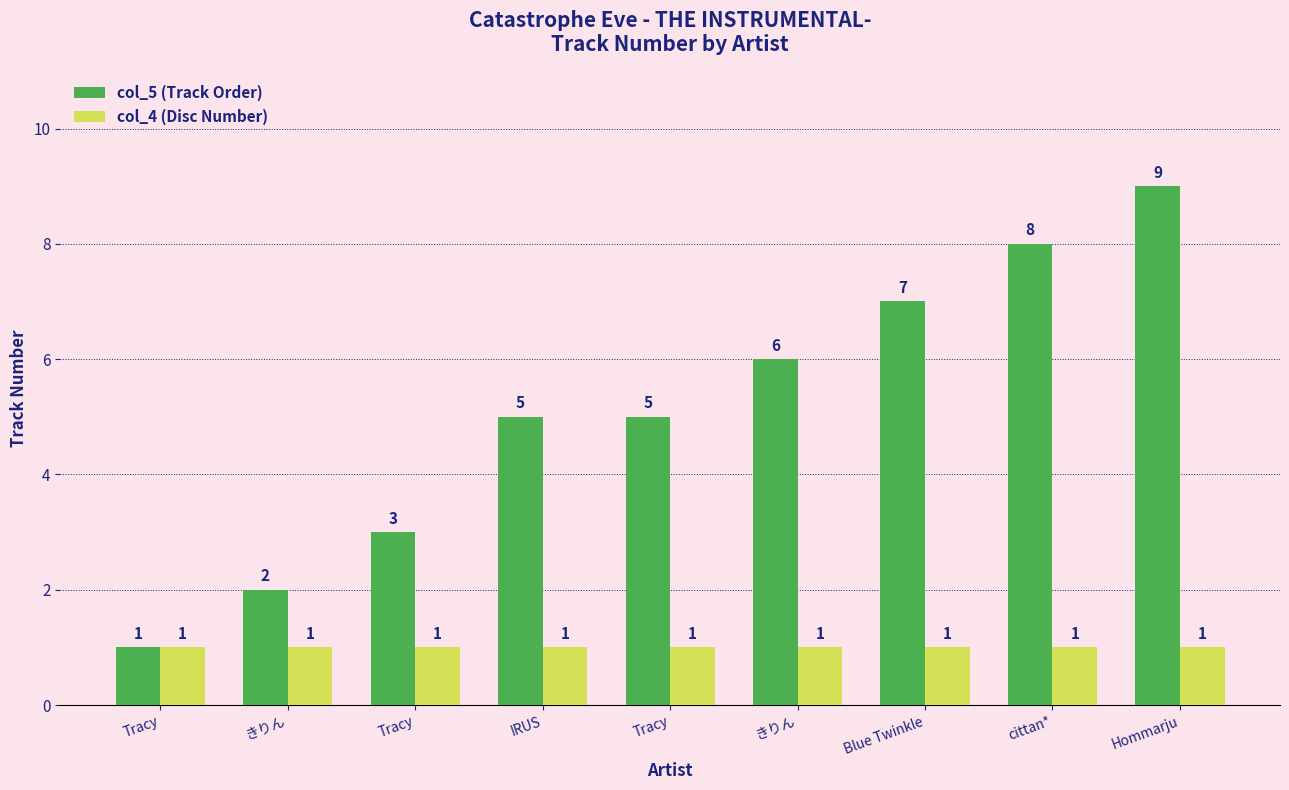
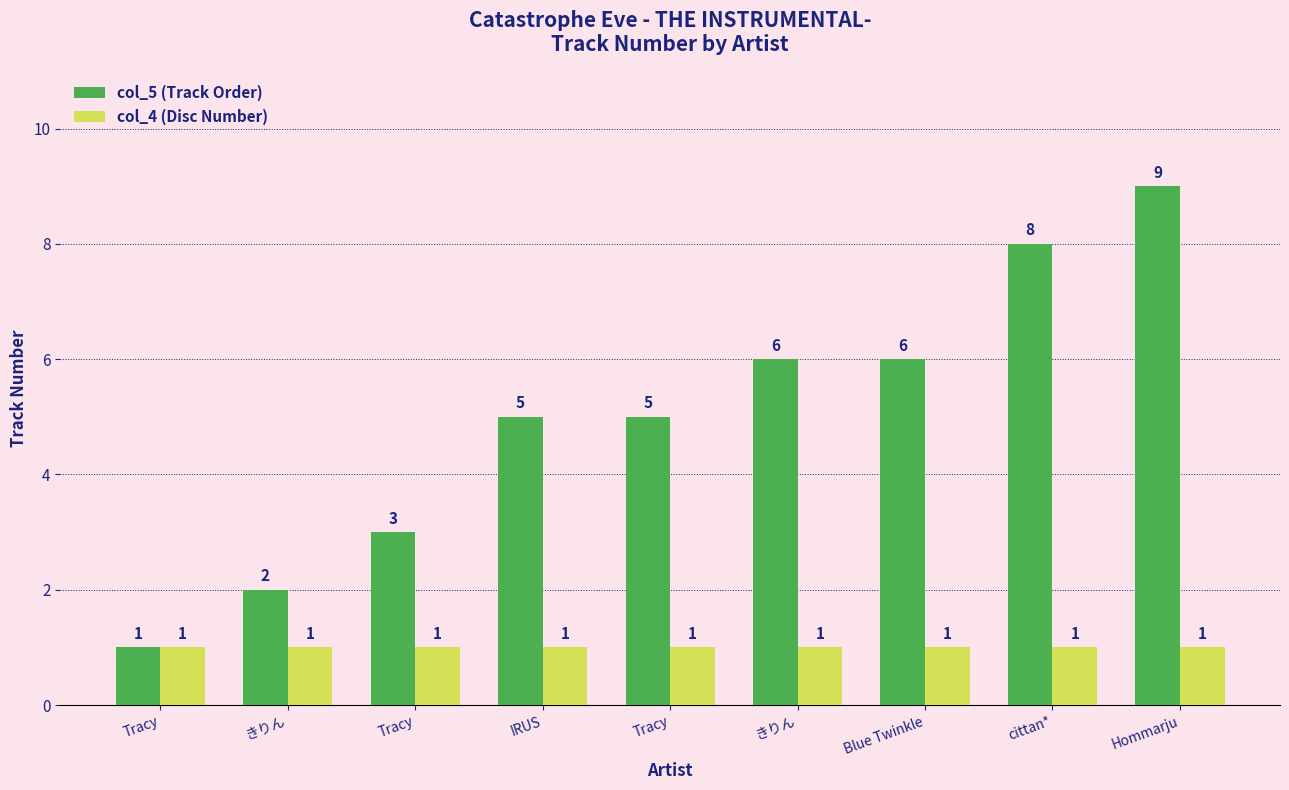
col_5 (Track Order), Blue Twinkle: 7 -> 6
